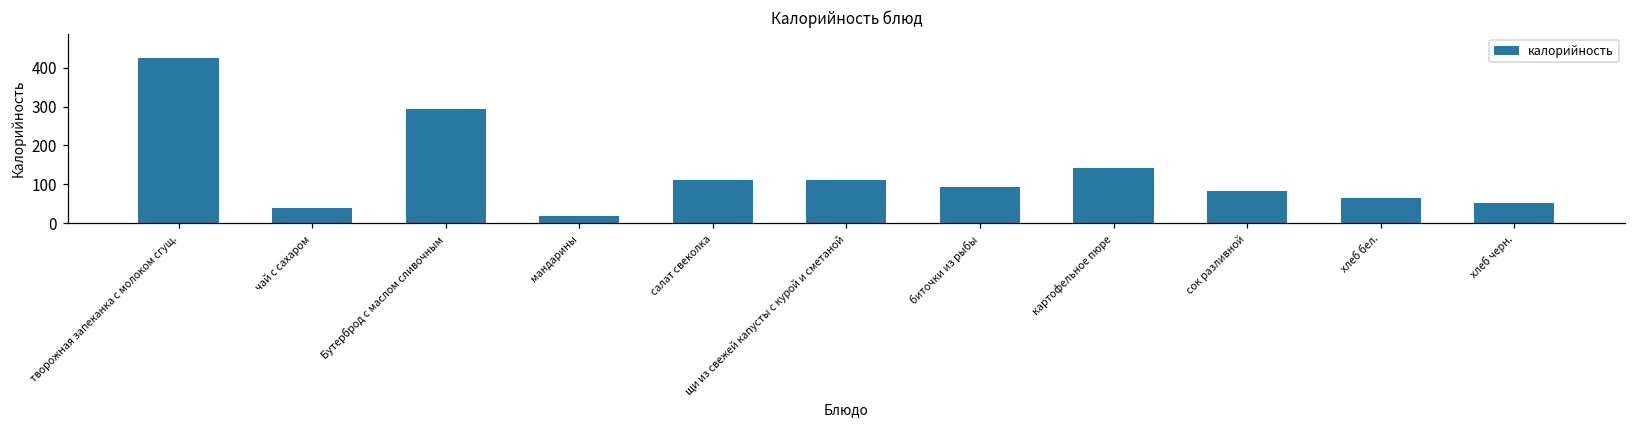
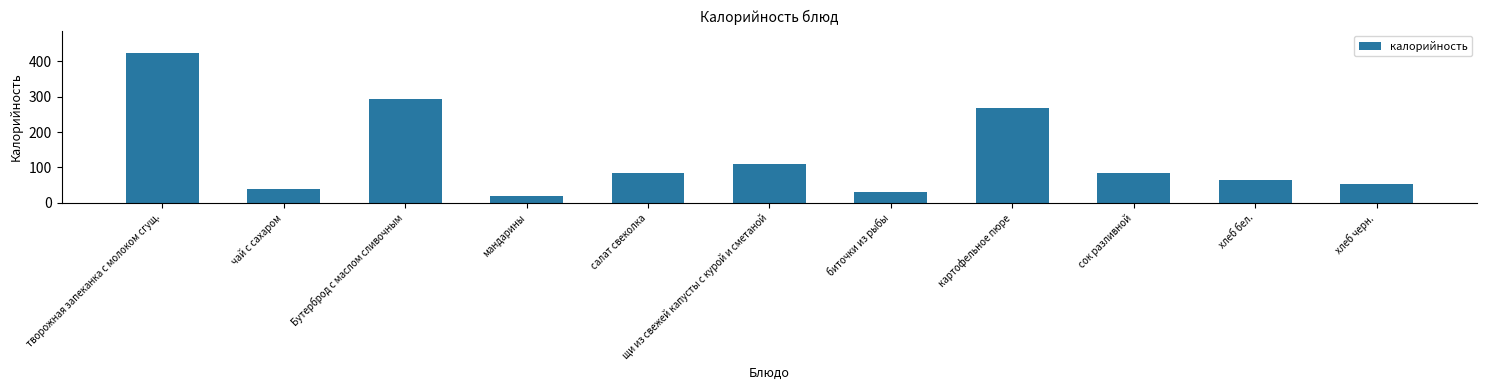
салат свеколка: 110 -> 90
биточки из рыбы: 90 -> 30
картофельное пюре: 140 -> 270
